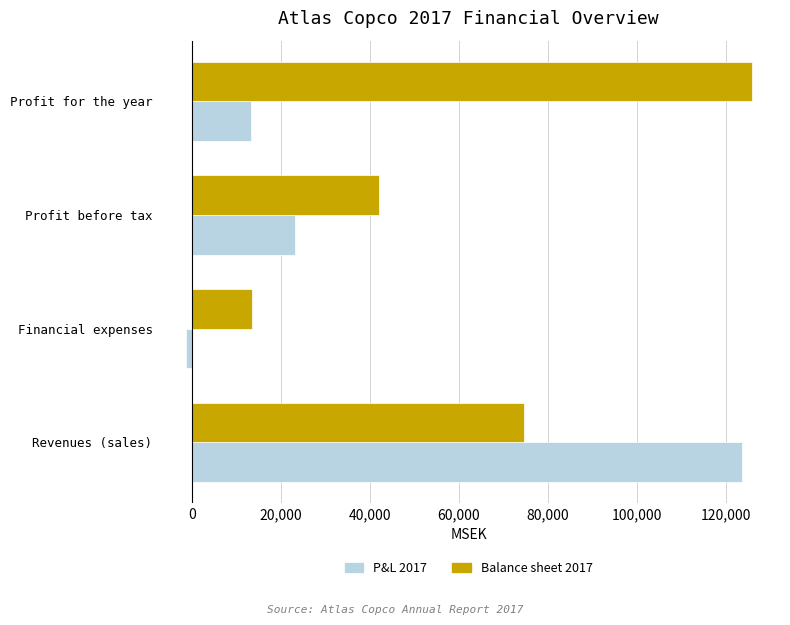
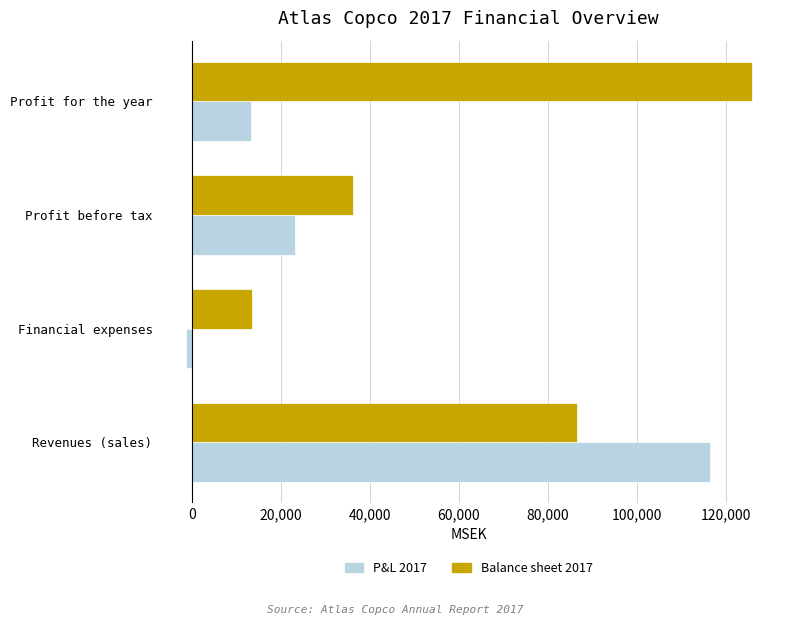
Balance sheet 2017, Profit before tax: 42,000 -> 36,000
Balance sheet 2017, Revenues (sales): 75,000 -> 87,000
P&L 2017, Revenues (sales): 123,000 -> 116,000
